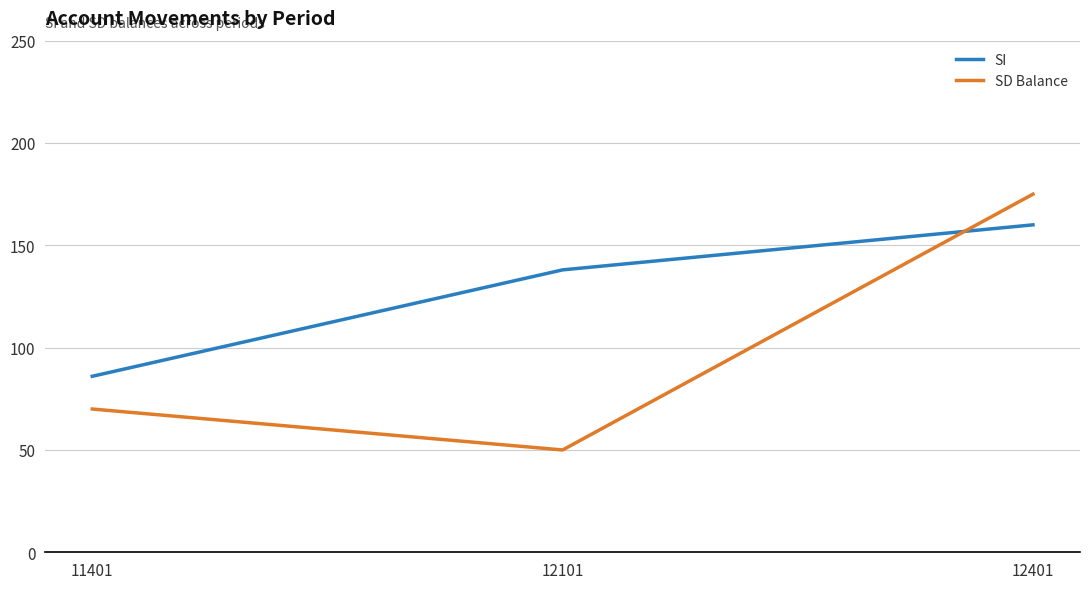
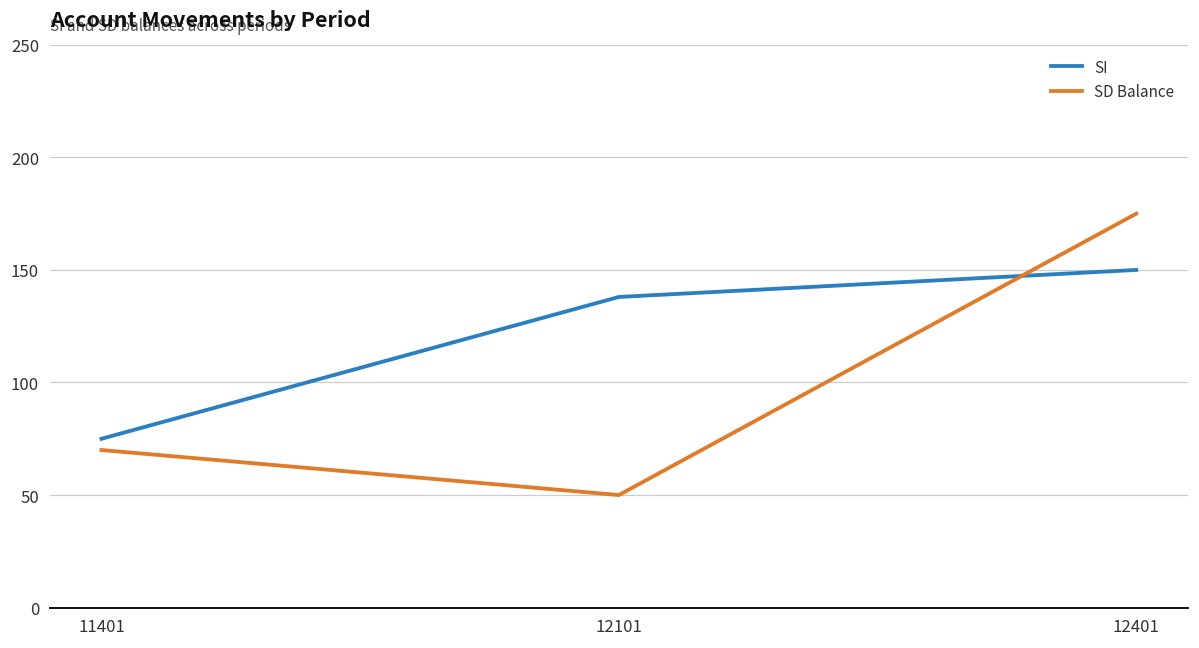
SI, 11401: 86 -> 75
SI, 12401: 160 -> 150
